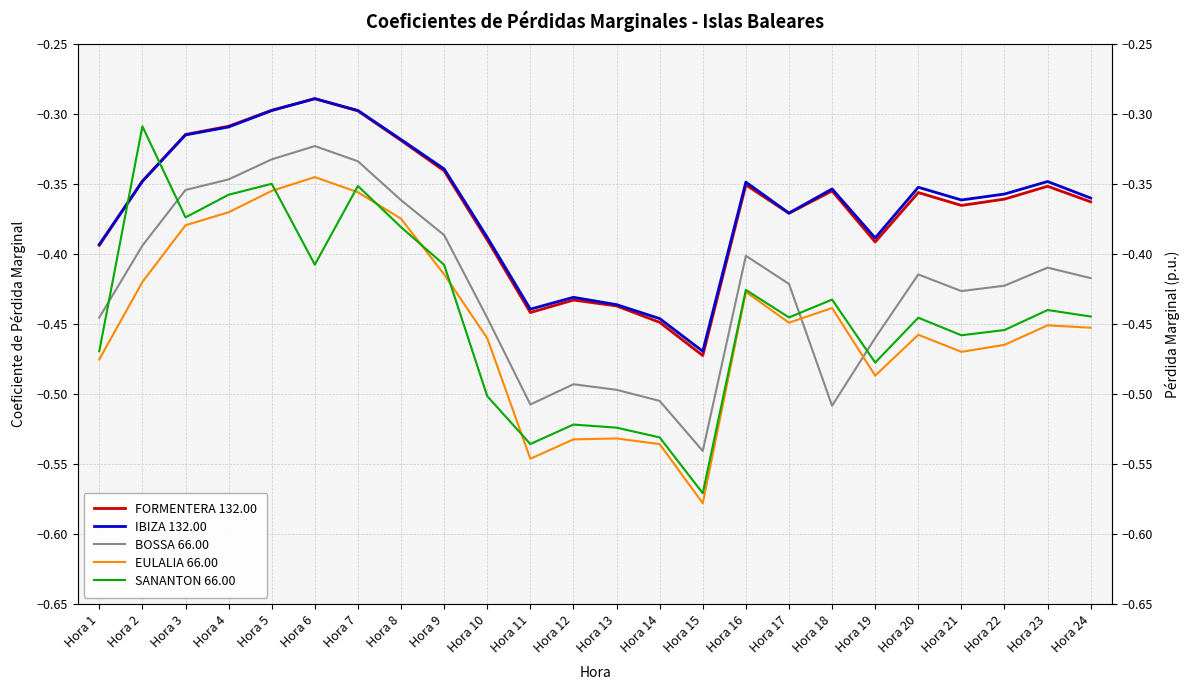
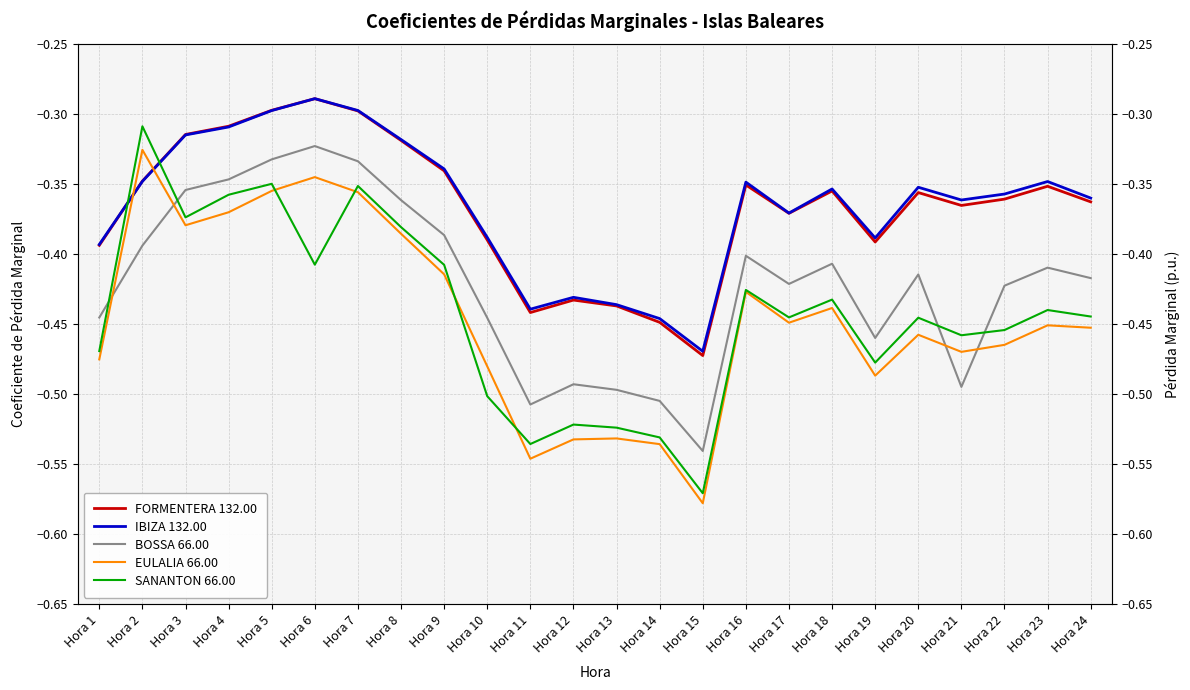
EULALIA 66.00, Hora 2: -0.420 -> -0.325
EULALIA 66.00, Hora 8: -0.375 -> -0.385
EULALIA 66.00, Hora 10: -0.460 -> -0.480
BOSSA 66.00, Hora 18: -0.508 -> -0.407
BOSSA 66.00, Hora 21: -0.426 -> -0.495
